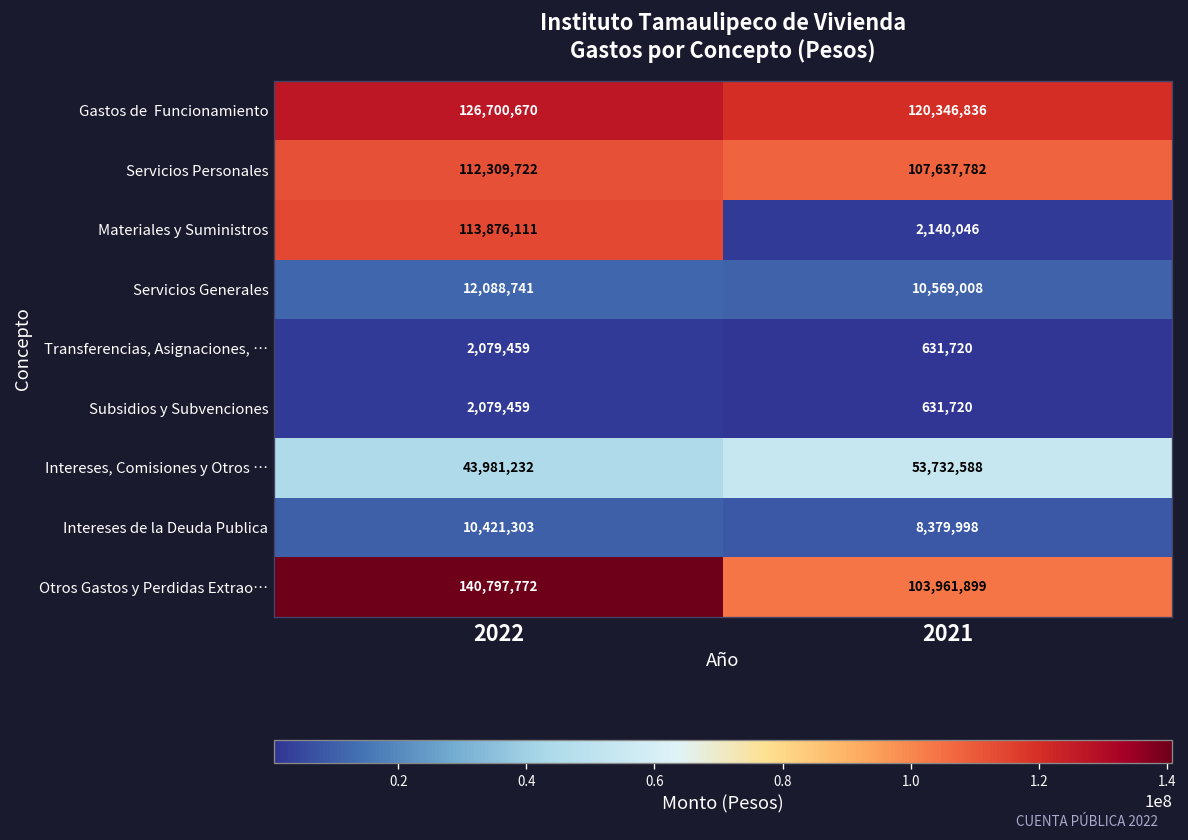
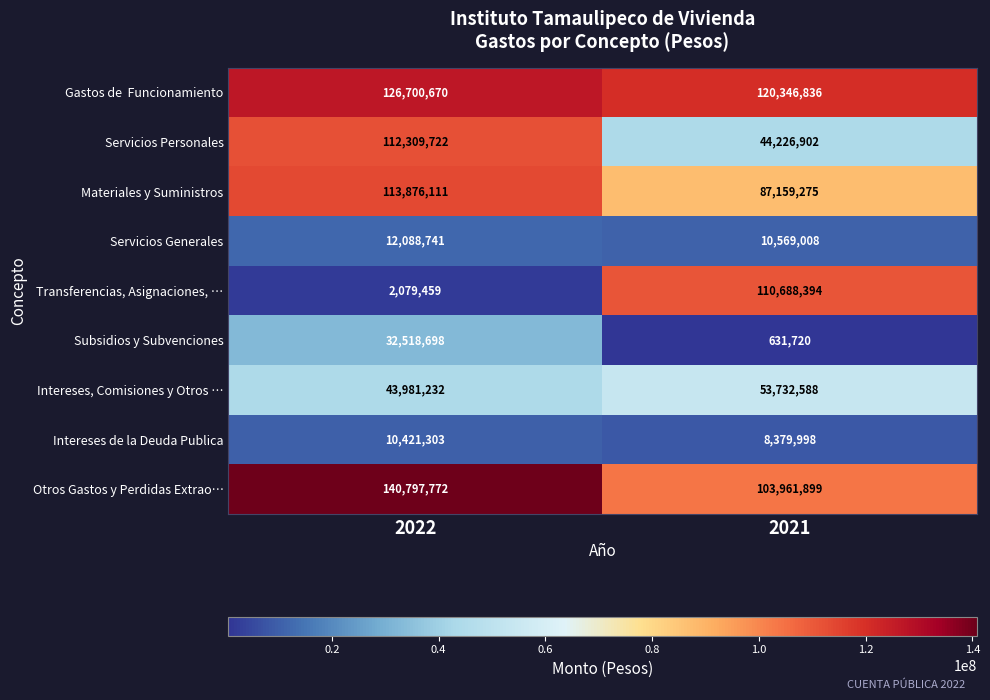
Servicios Personales, 2021: 107,637,782 -> 44,226,902
Materiales y Suministros, 2021: 2,140,046 -> 87,159,275
Transferencias, Asignaciones, …, 2021: 631,720 -> 110,688,394
Subsidios y Subvenciones, 2022: 2,079,459 -> 32,518,698
